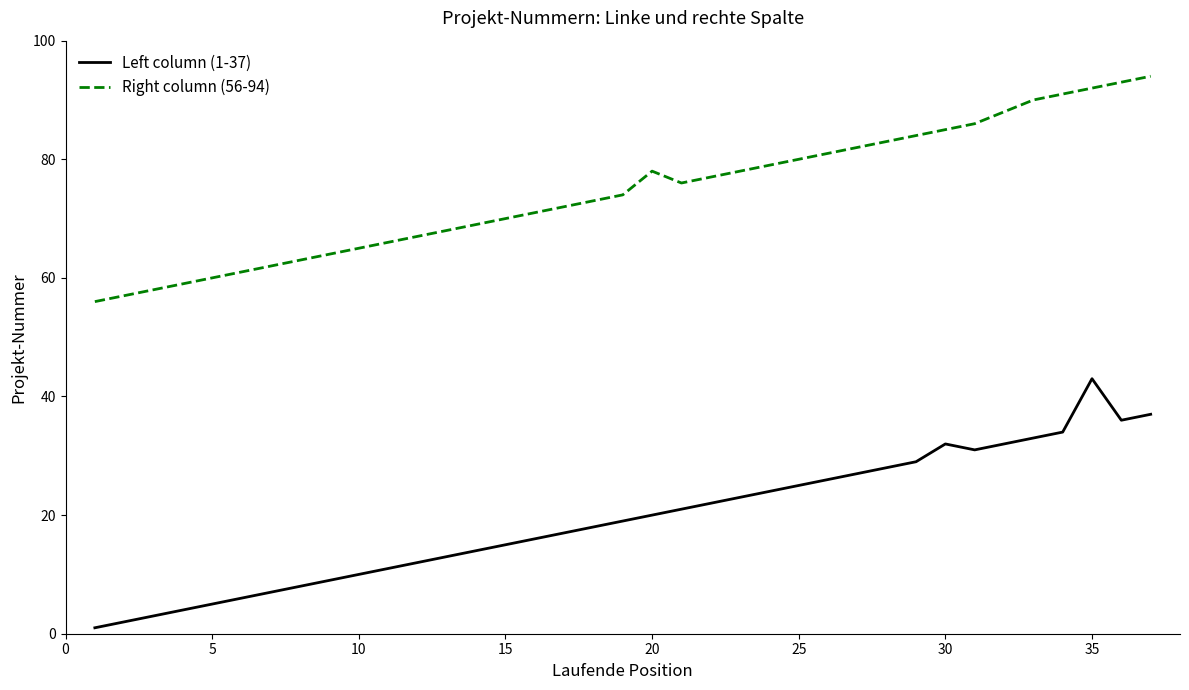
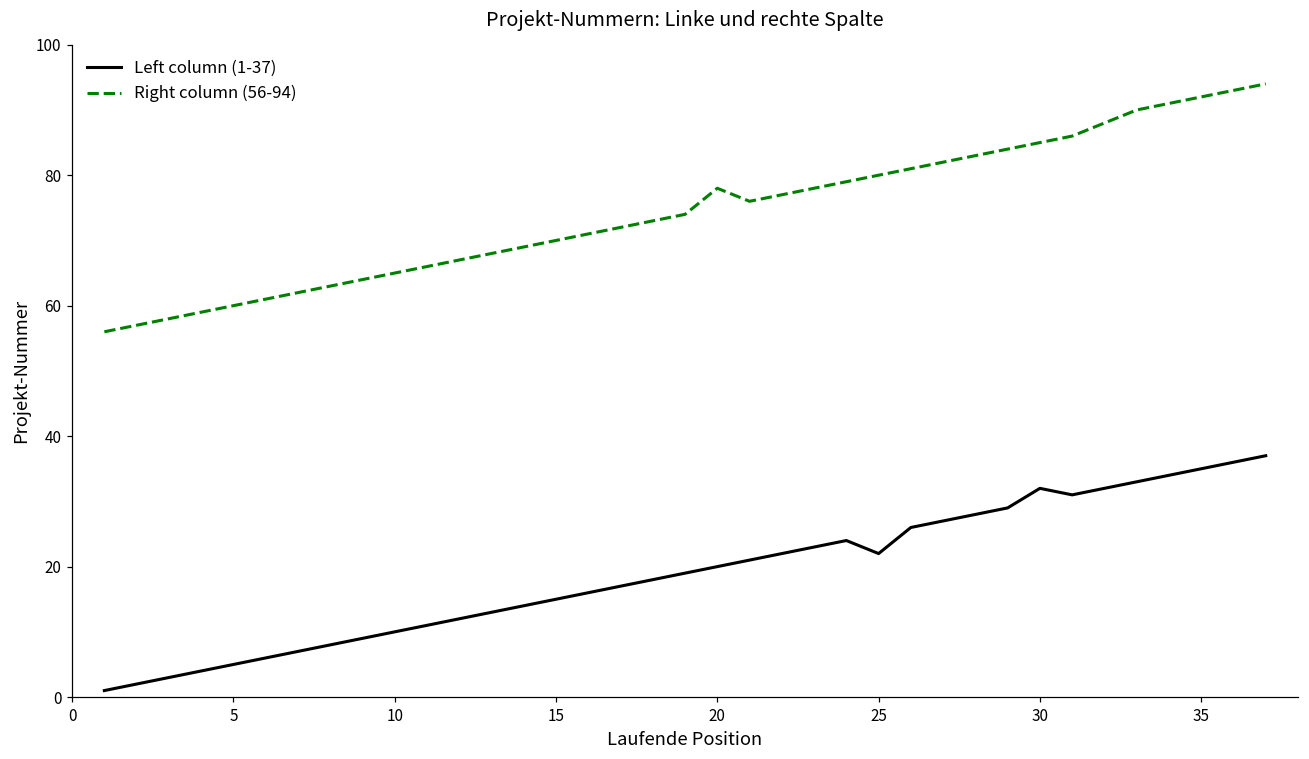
Left column (1-37), 25: 25 -> 22
Left column (1-37), 35: 43 -> 35
